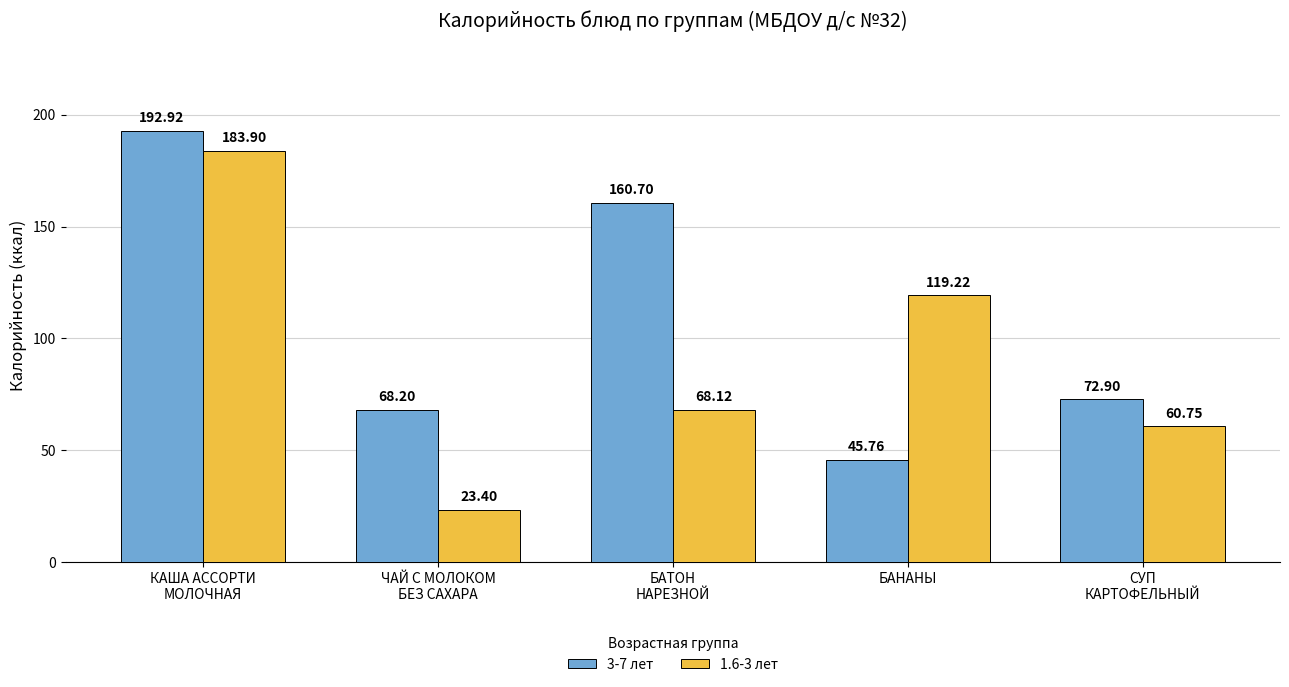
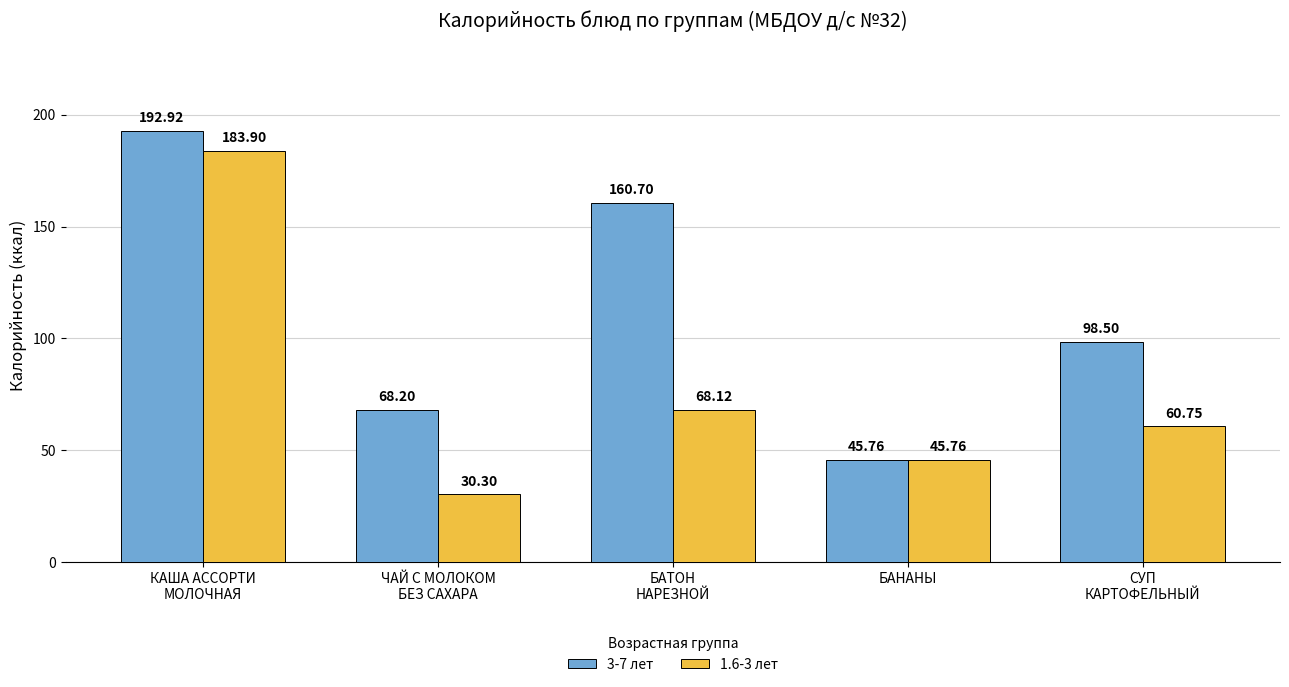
1.6-3 лет, ЧАЙ С МОЛОКОМ БЕЗ САХАРА: 23.40 -> 30.30
1.6-3 лет, БАНАНЫ: 119.22 -> 45.76
3-7 лет, СУП КАРТОФЕЛЬНЫЙ: 72.90 -> 98.50
